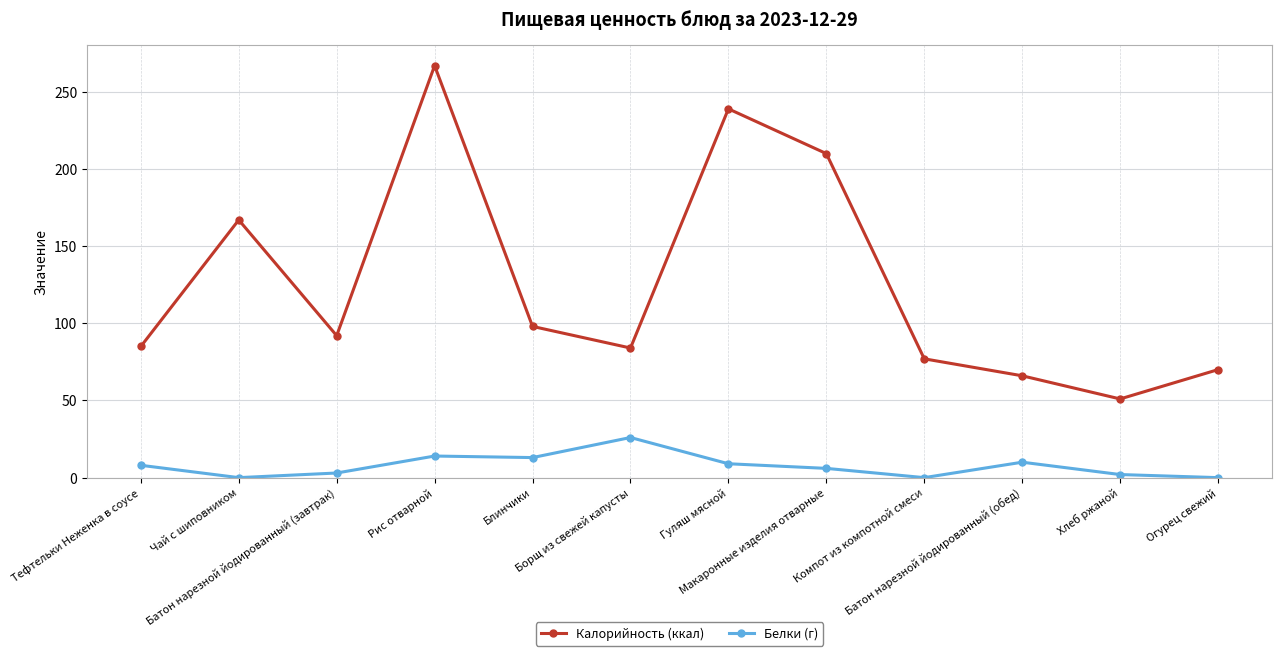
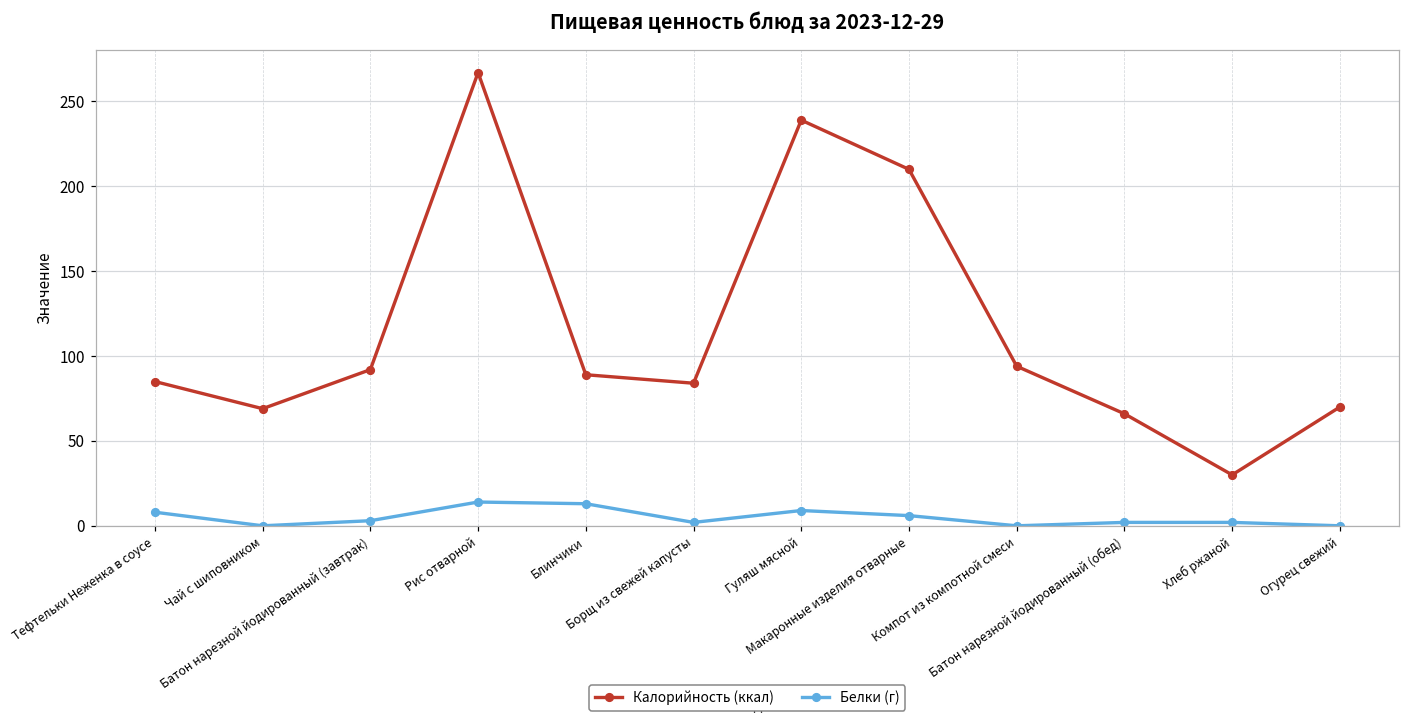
Калорийность (ккал), Чай с шиповником: 167 -> 69
Калорийность (ккал), Блинчики: 98 -> 89
Белки (г), Борщ из свежей капусты: 26 -> 2
Калорийность (ккал), Компот из компотной смеси: 77 -> 94
Белки (г), Батон нарезной йодированный (обед): 10 -> 2
Калорийность (ккал), Хлеб ржаной: 51 -> 30
